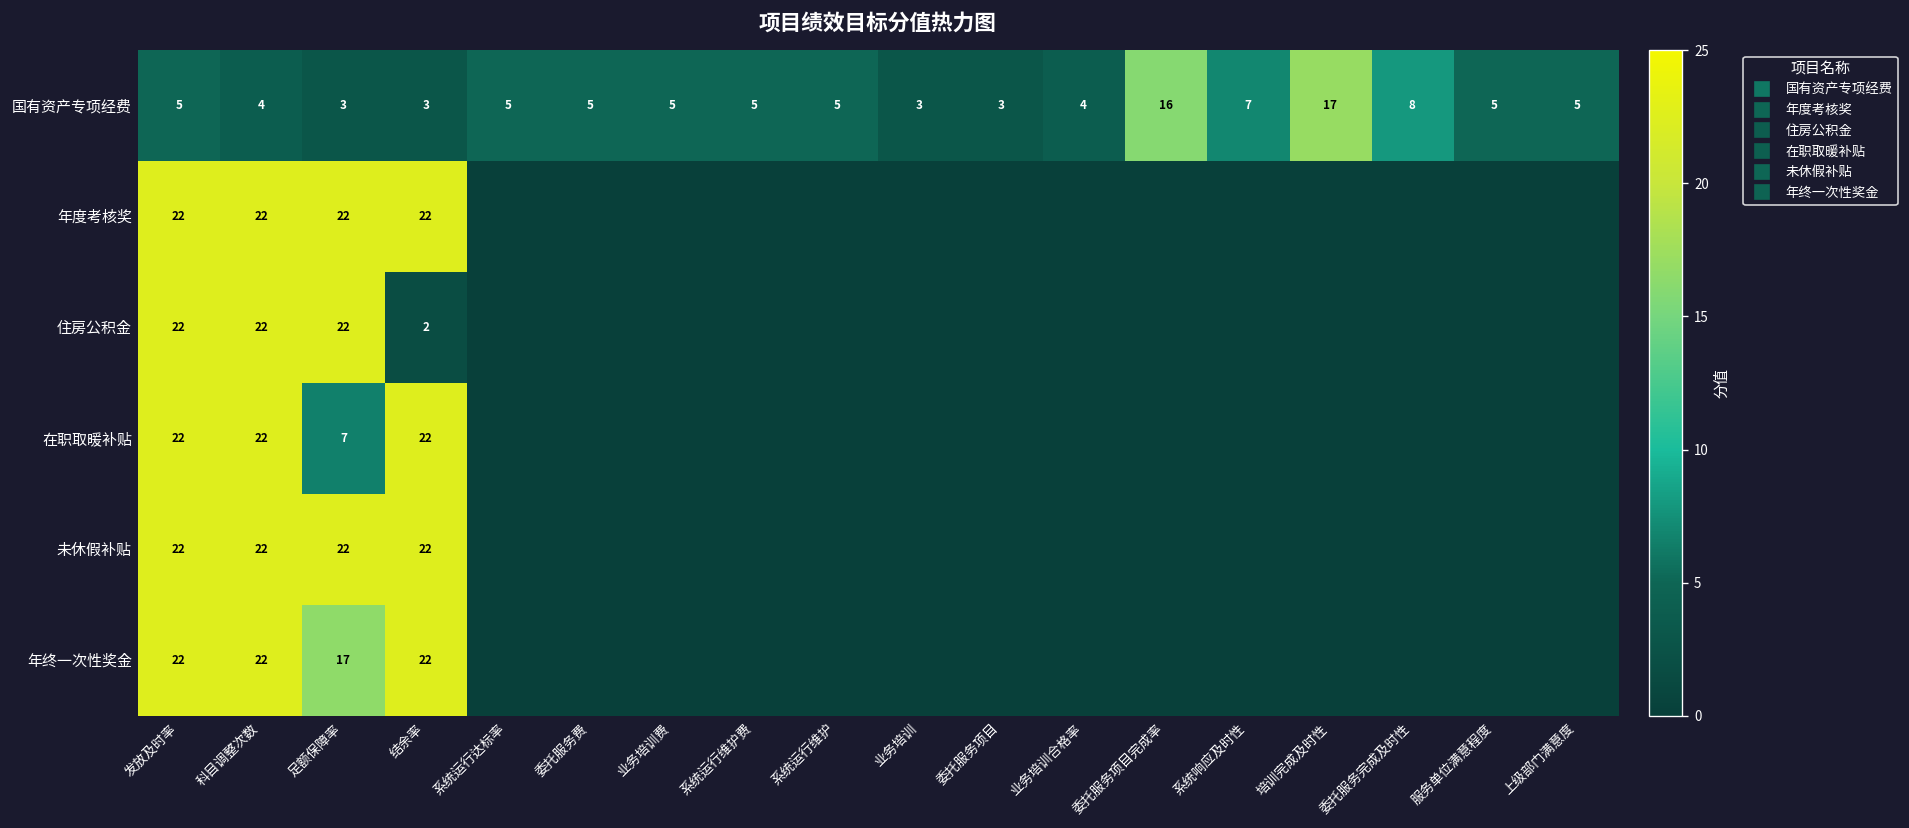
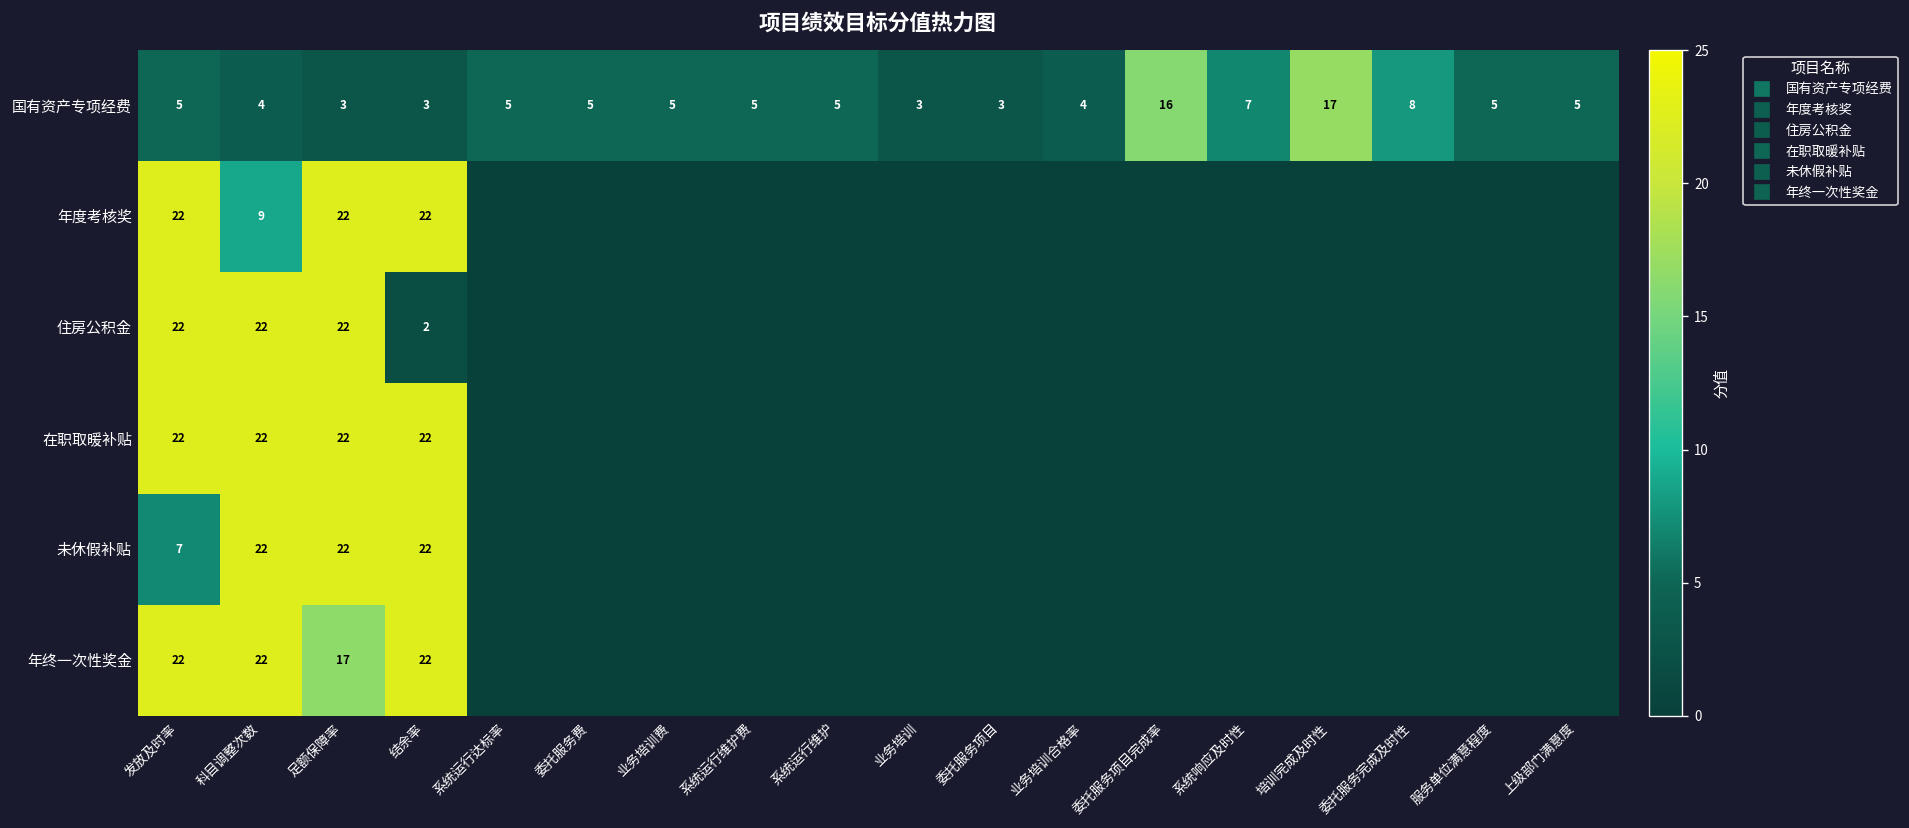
年度考核奖, 科目调整次数: 22 -> 9
在职取暖补贴, 足额保障率: 7 -> 22
未休假补贴, 发放及时率: 22 -> 7
